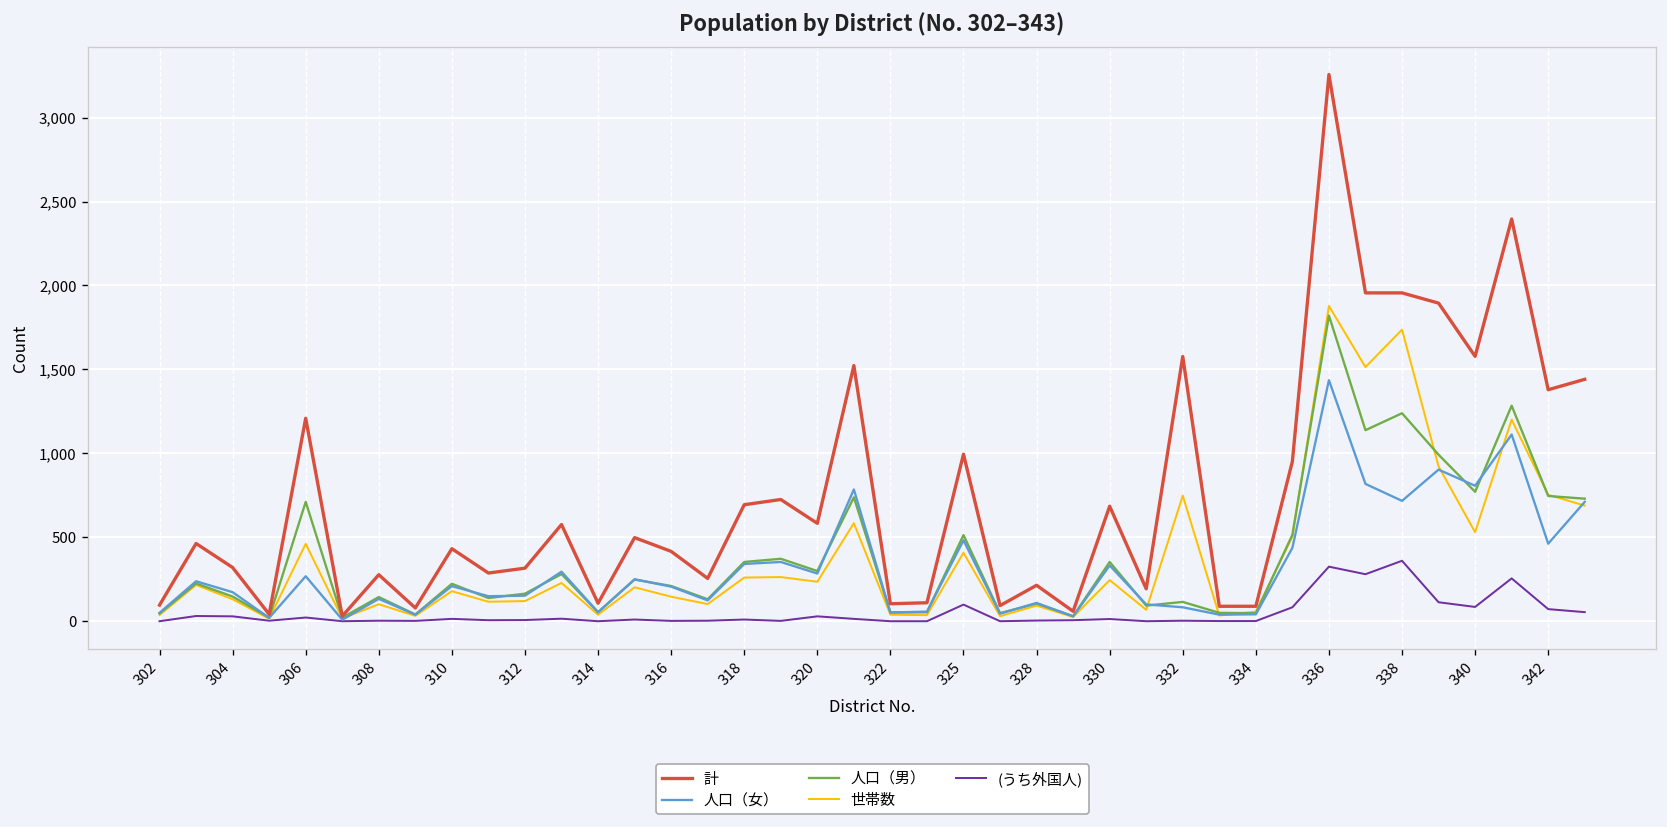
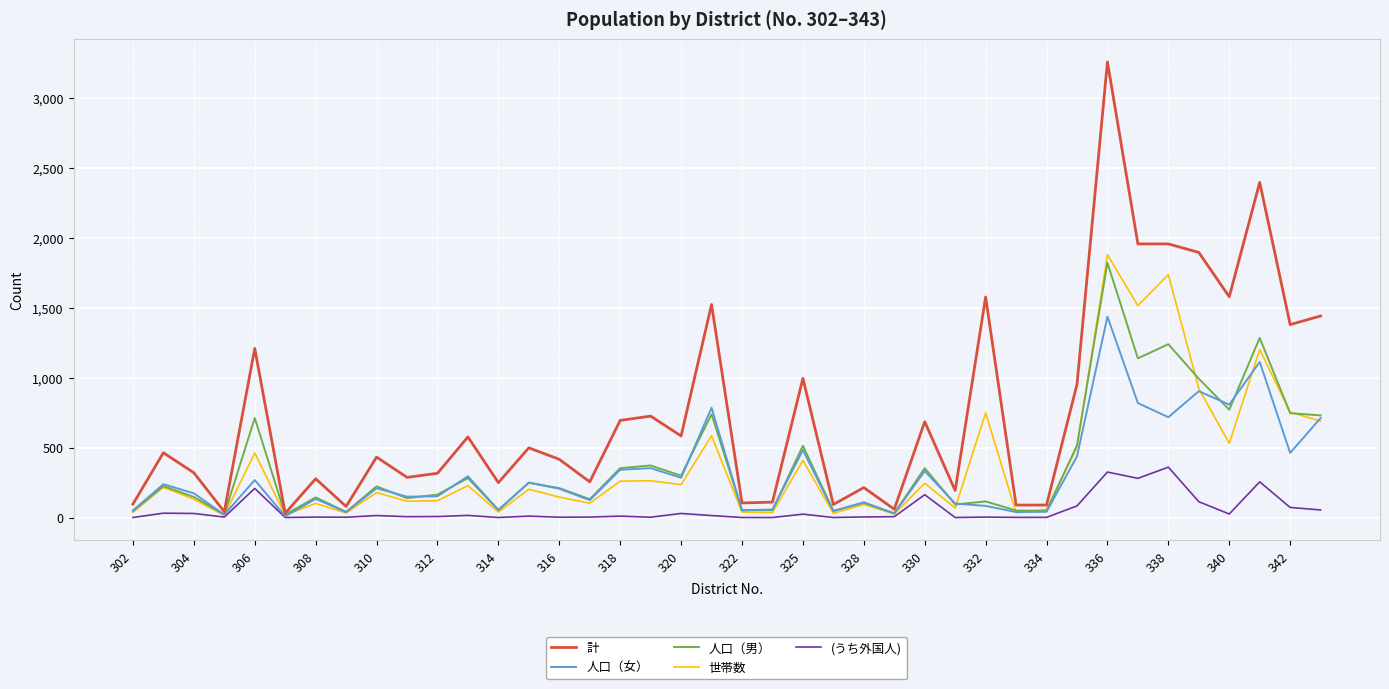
(うち外国人), 306: 20 -> 210
計, 314: 110 -> 250
(うち外国人), 325: 100 -> 20
(うち外国人), 330: 10 -> 160
(うち外国人), 340: 90 -> 30
